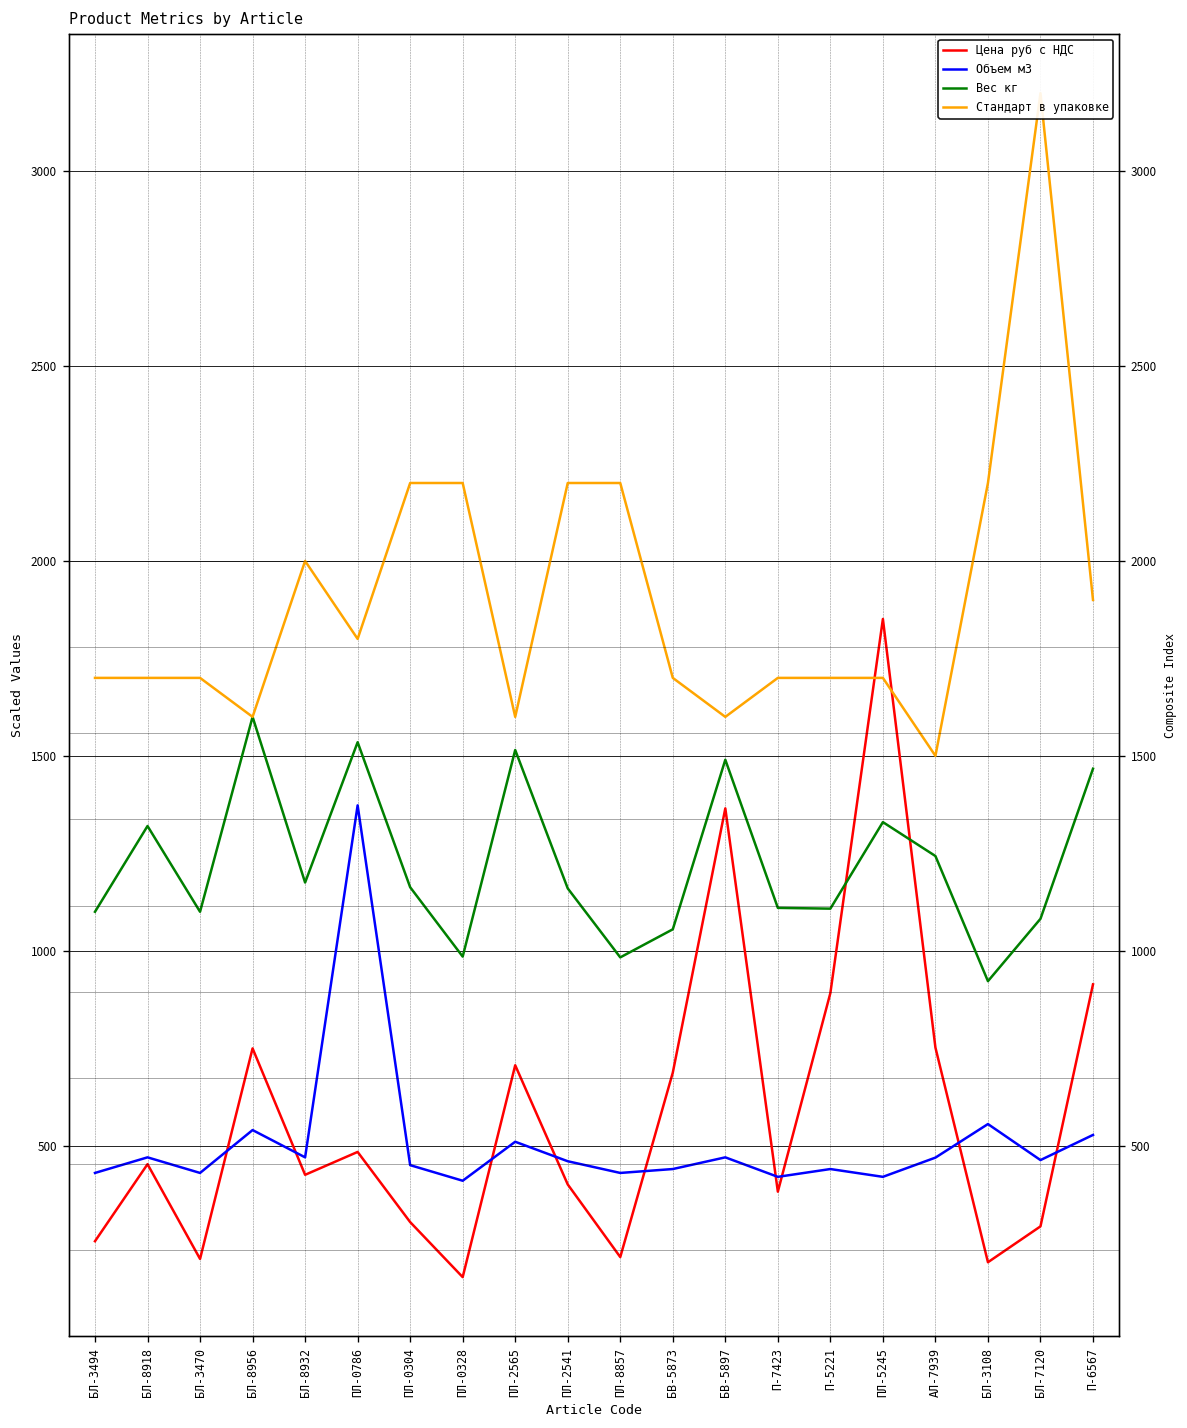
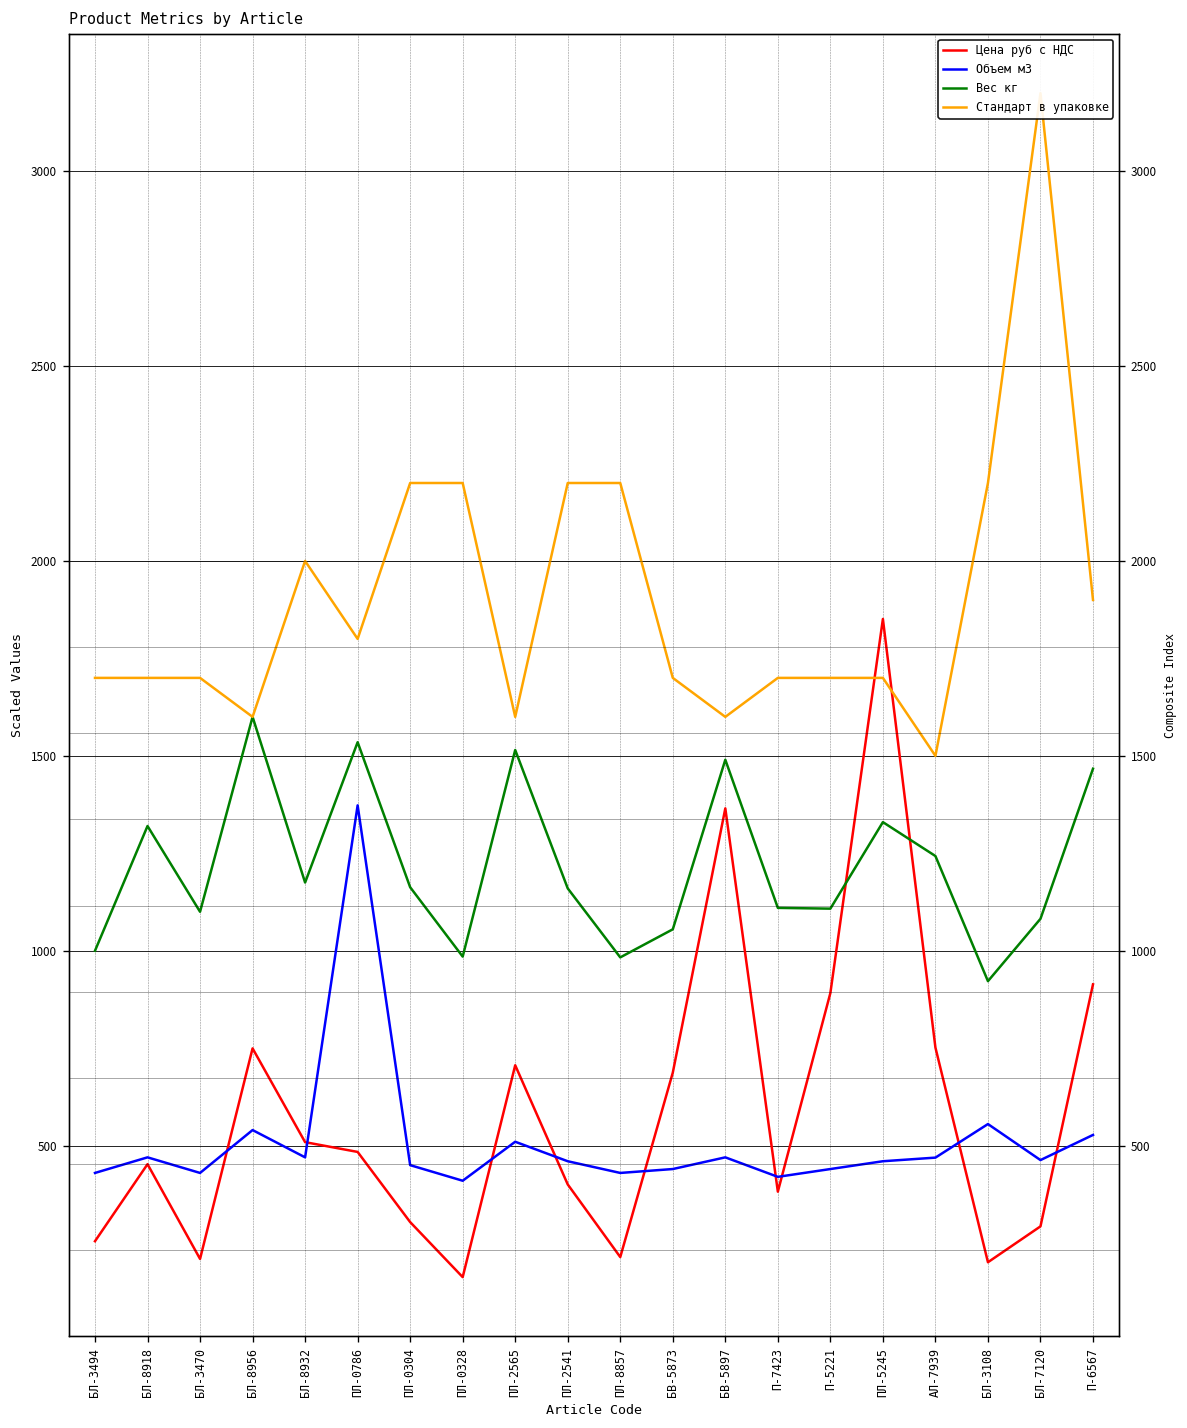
Вес кг, БЛ-3494: 1100 -> 1000
Цена руб с НДС, БЛ-8932: 430 -> 510
Объем м3, ПЛ-5245: 420 -> 460
